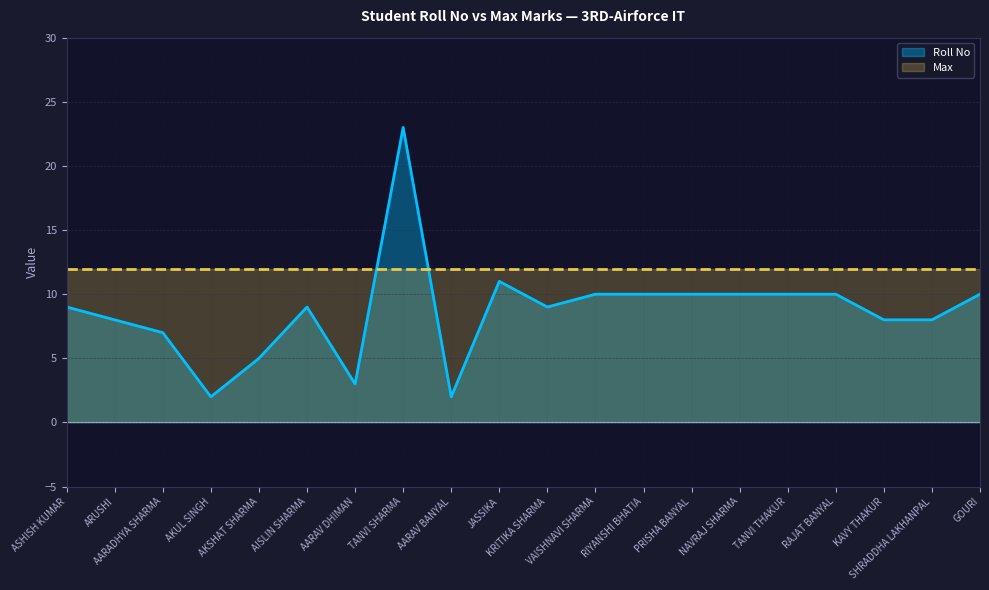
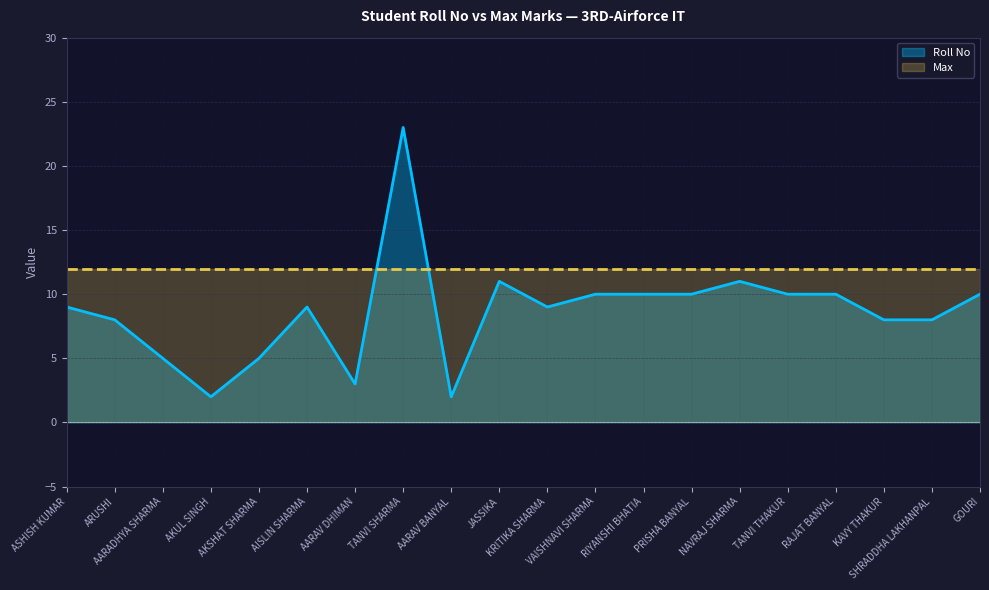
Roll No, AARADHYA SHARMA: 7 -> 5
Roll No, NAVRAJ SHARMA: 10 -> 11
